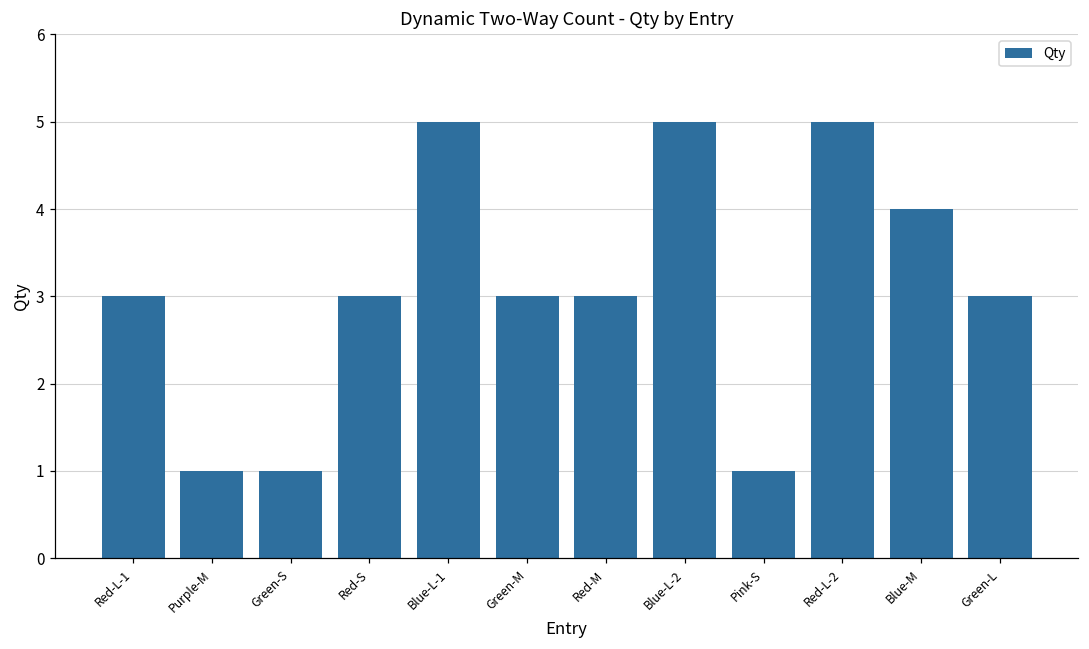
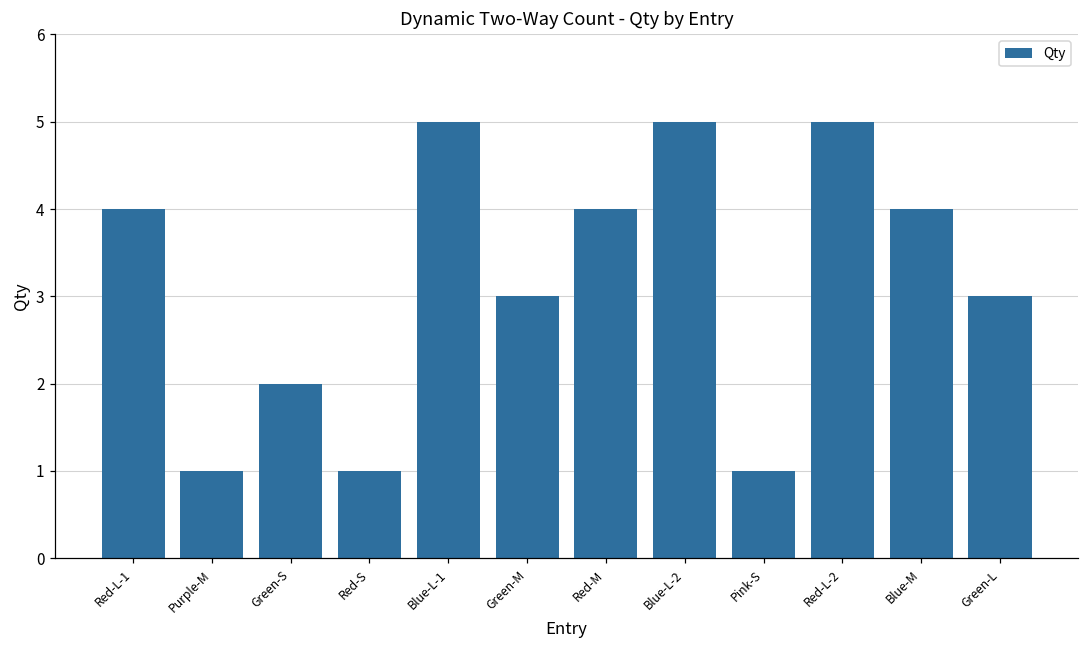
Red-L-1: 3 -> 4
Green-S: 1 -> 2
Red-S: 3 -> 1
Red-M: 3 -> 4
